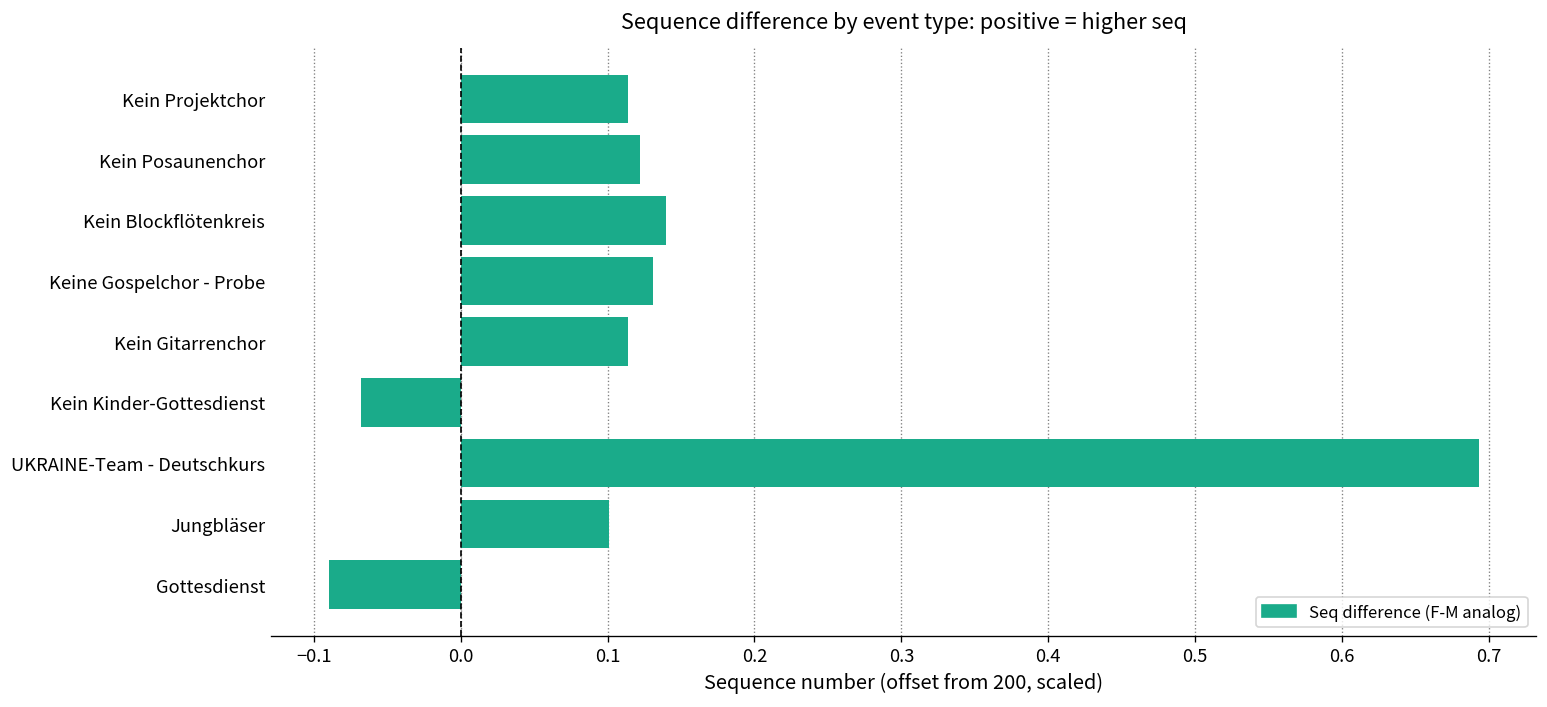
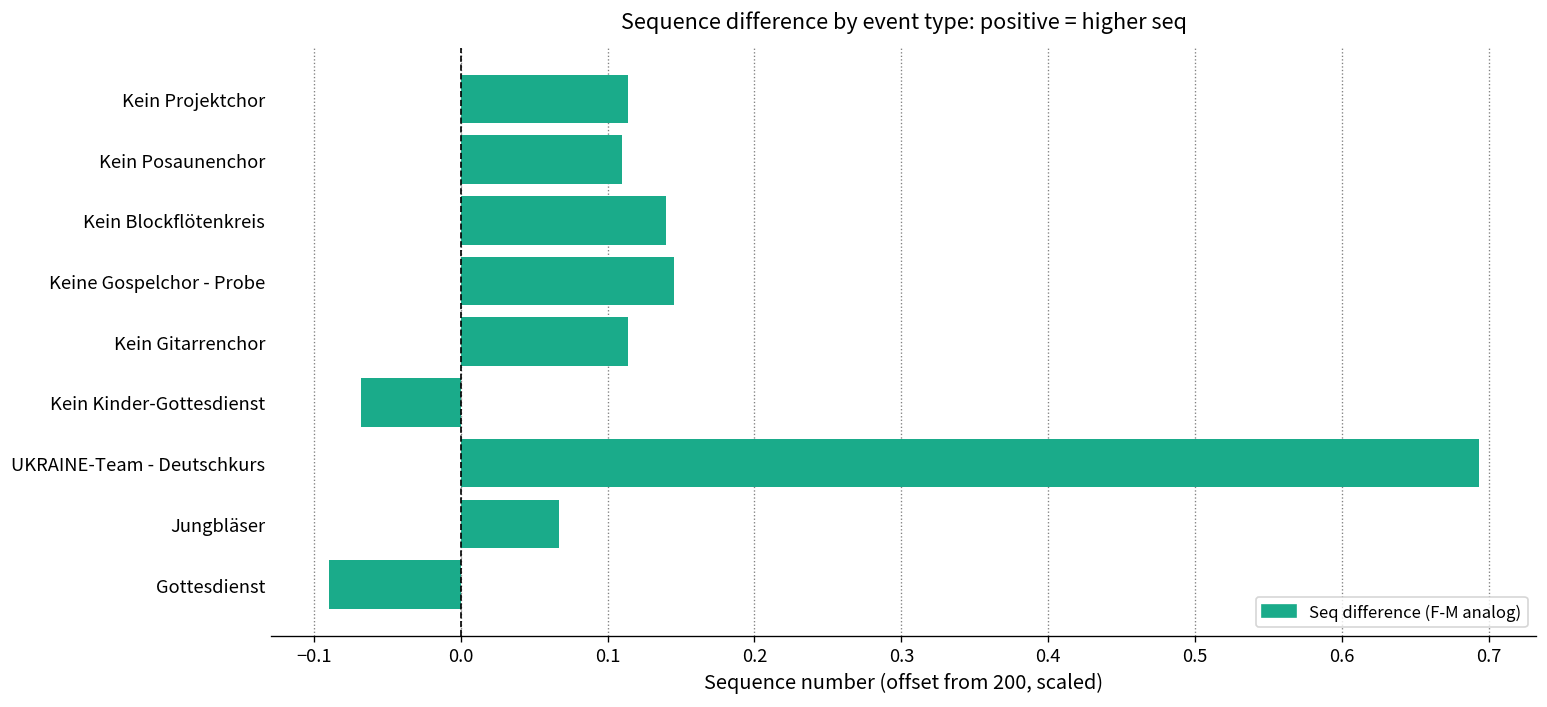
Kein Posaunenchor: 0.122 -> 0.110
Keine Gospelchor - Probe: 0.131 -> 0.145
Jungbläser: 0.101 -> 0.067
